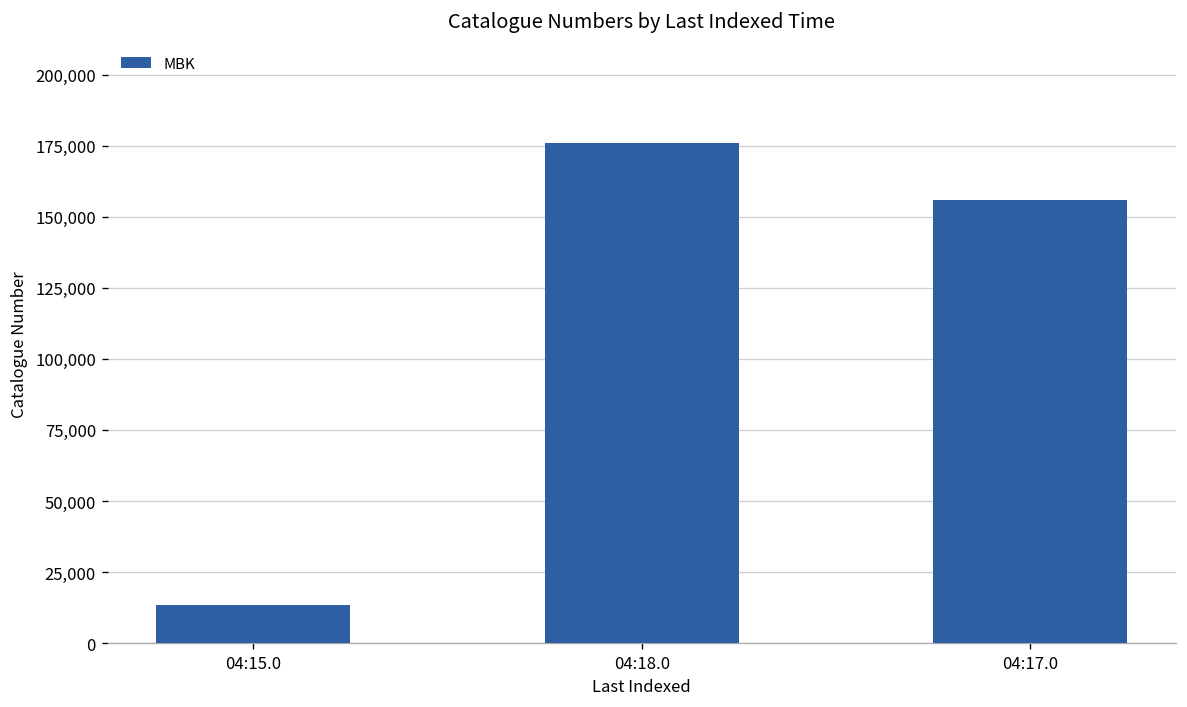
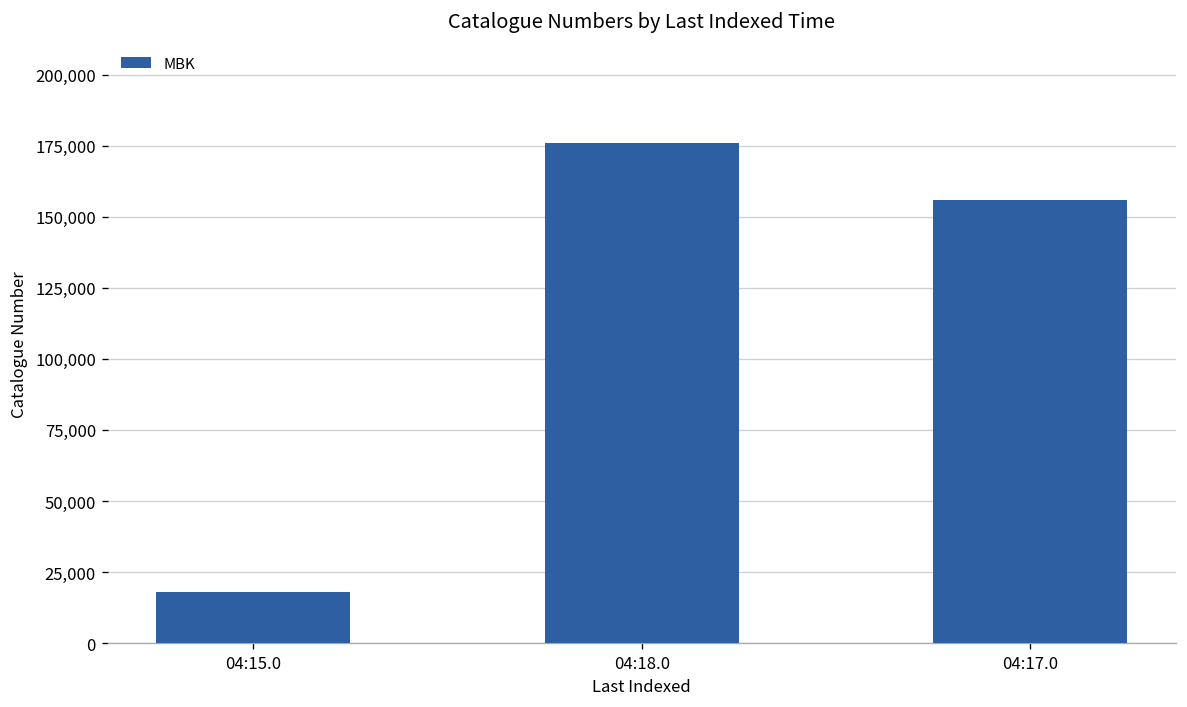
04:15.0: 13,000 -> 18,000
